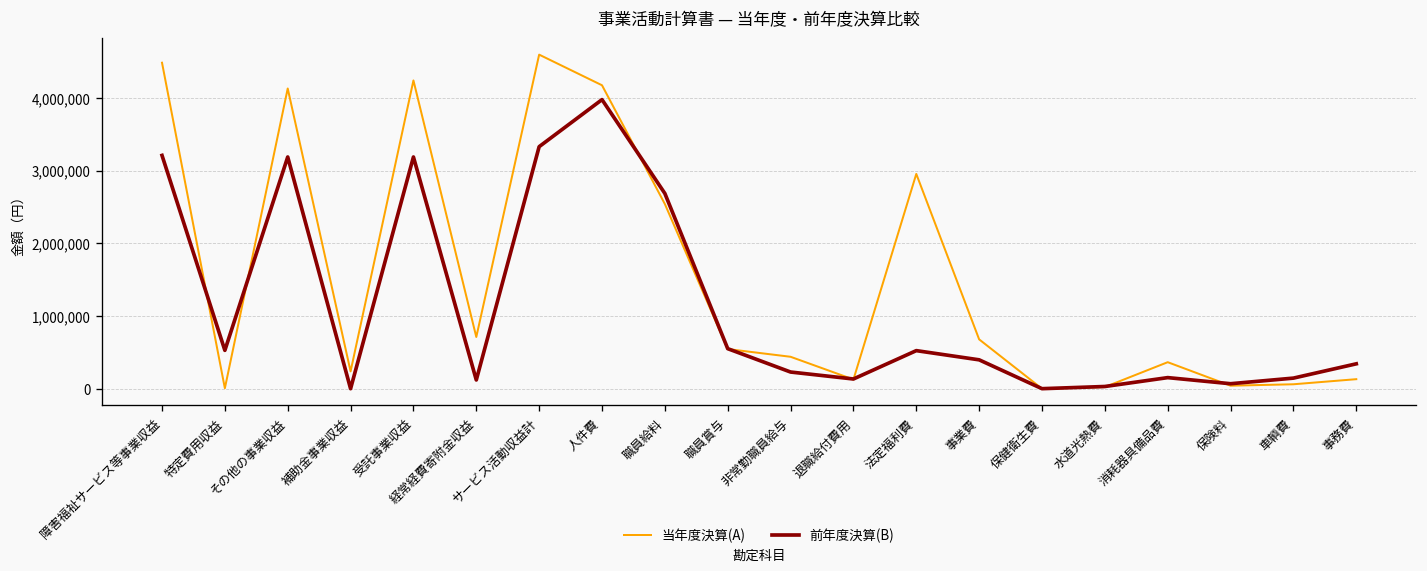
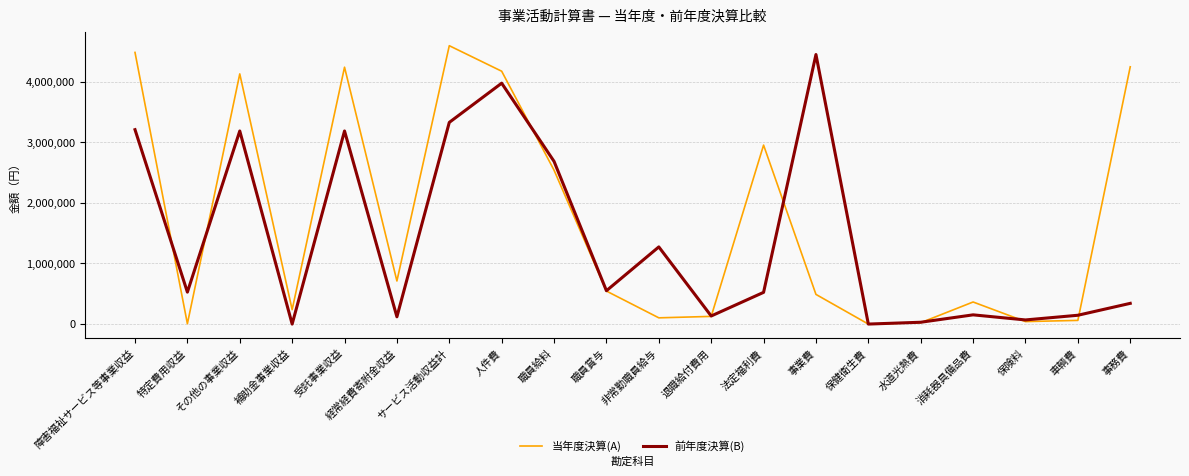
当年度決算(A), 非常勤職員給与: 400,000 -> 100,000
前年度決算(B), 非常勤職員給与: 200,000 -> 1,300,000
当年度決算(A), 事業費: 700,000 -> 500,000
前年度決算(B), 事業費: 400,000 -> 4,400,000
当年度決算(A), 事務費: 100,000 -> 4,200,000
